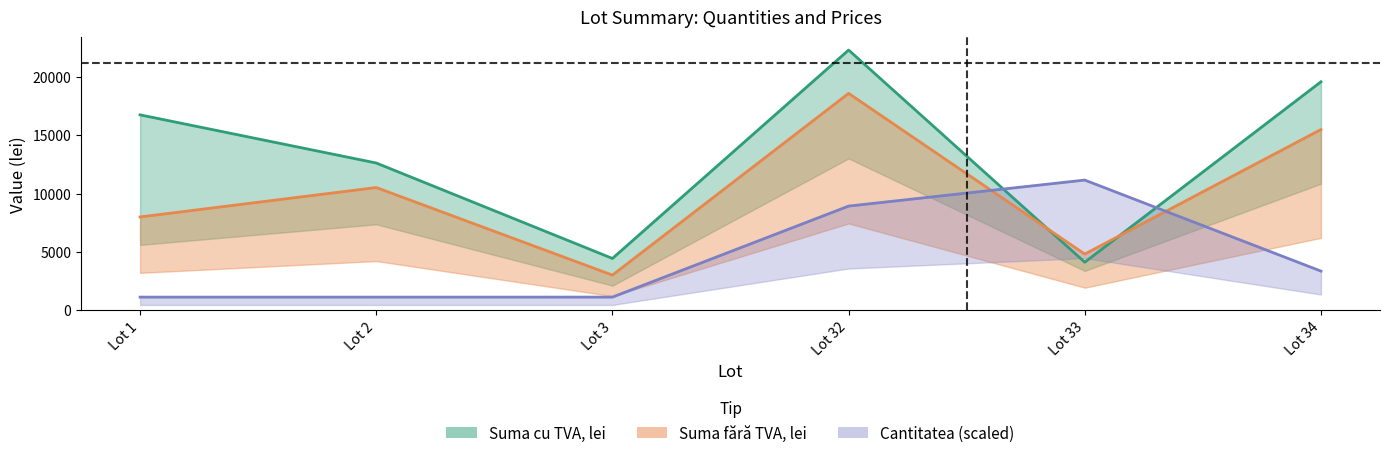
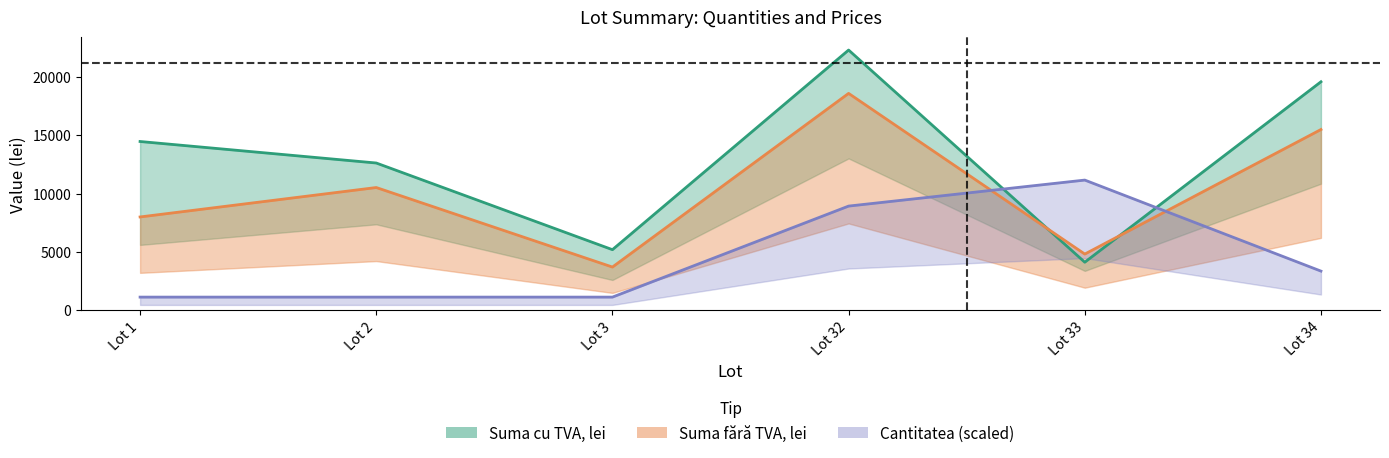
Suma cu TVA, lei, Lot 1: 16800 -> 14500
Suma cu TVA, lei, Lot 3: 4400 -> 5200
Suma fără TVA, lei, Lot 3: 3000 -> 3700
